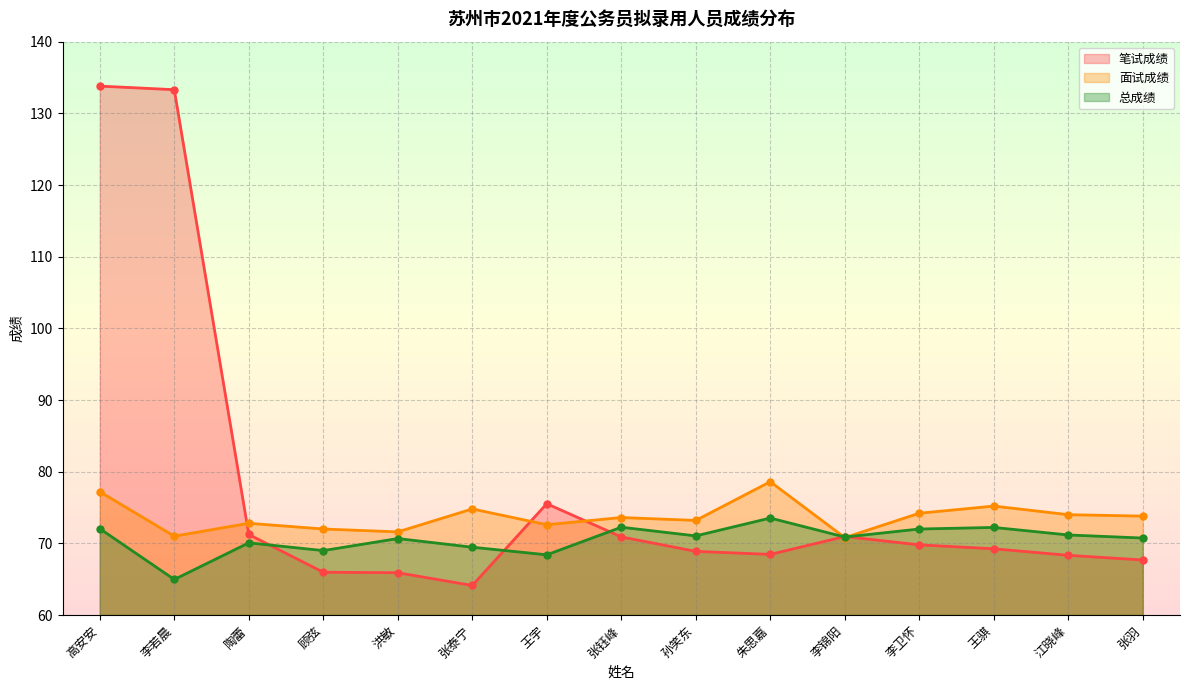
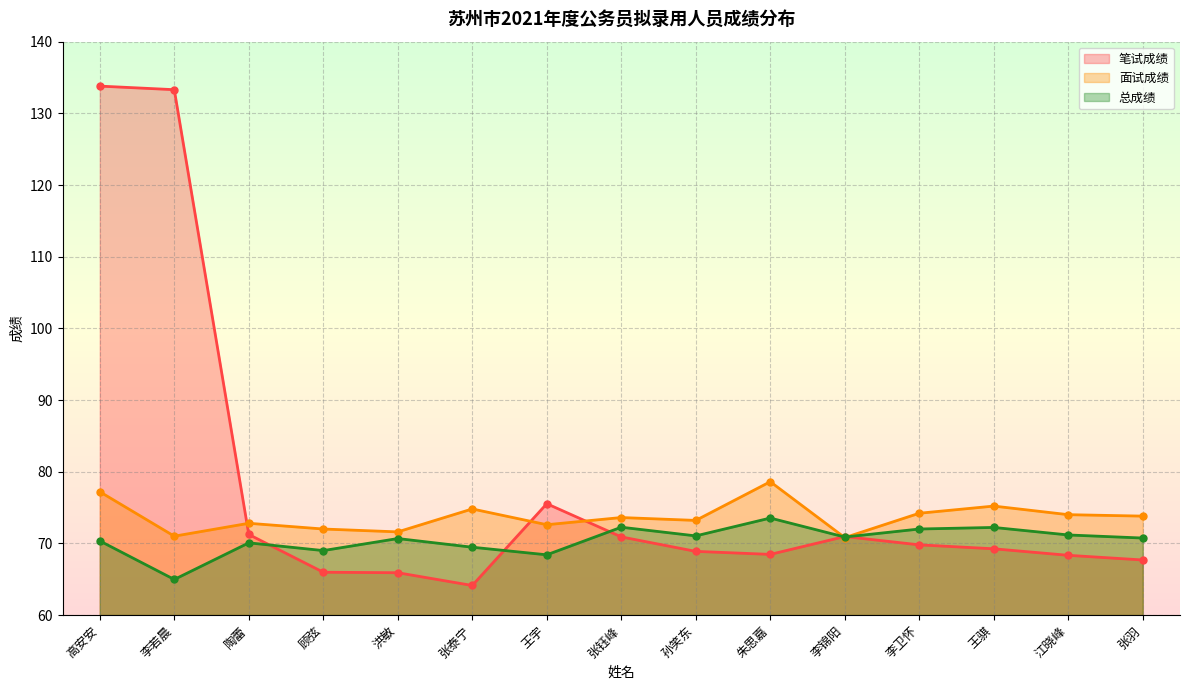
总成绩, 高安安: 72 -> 70
